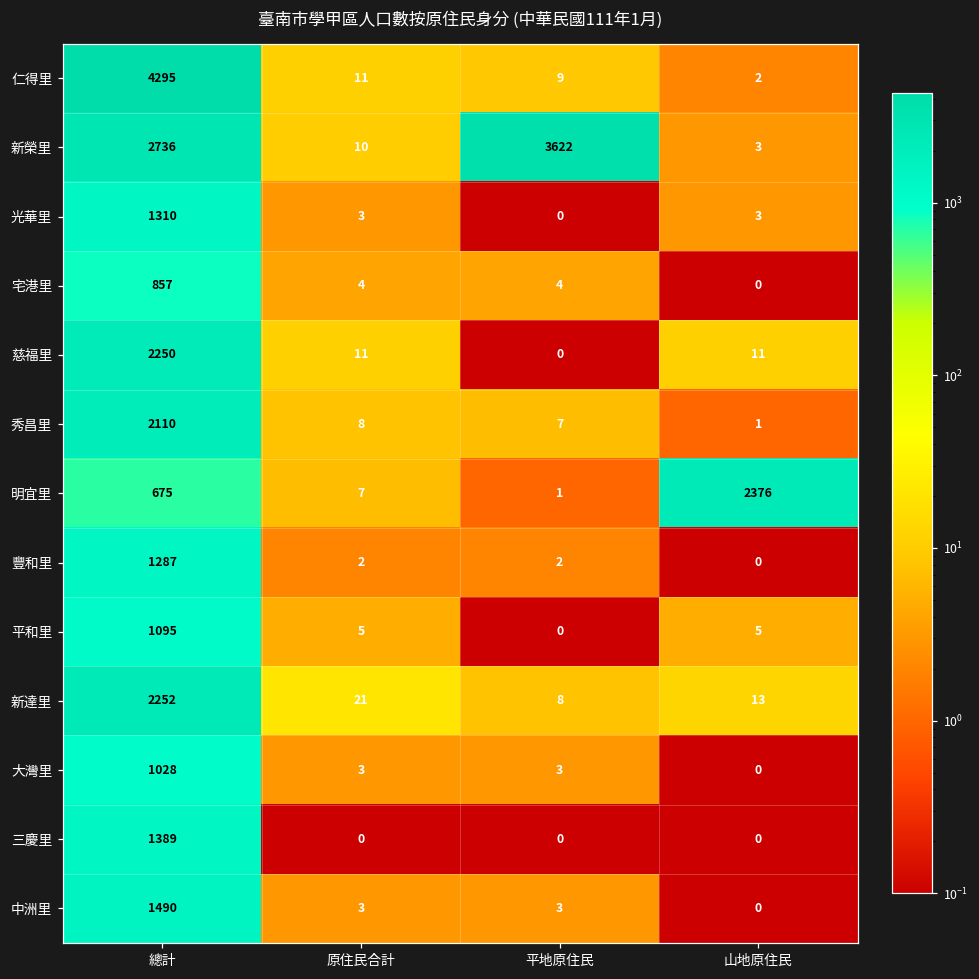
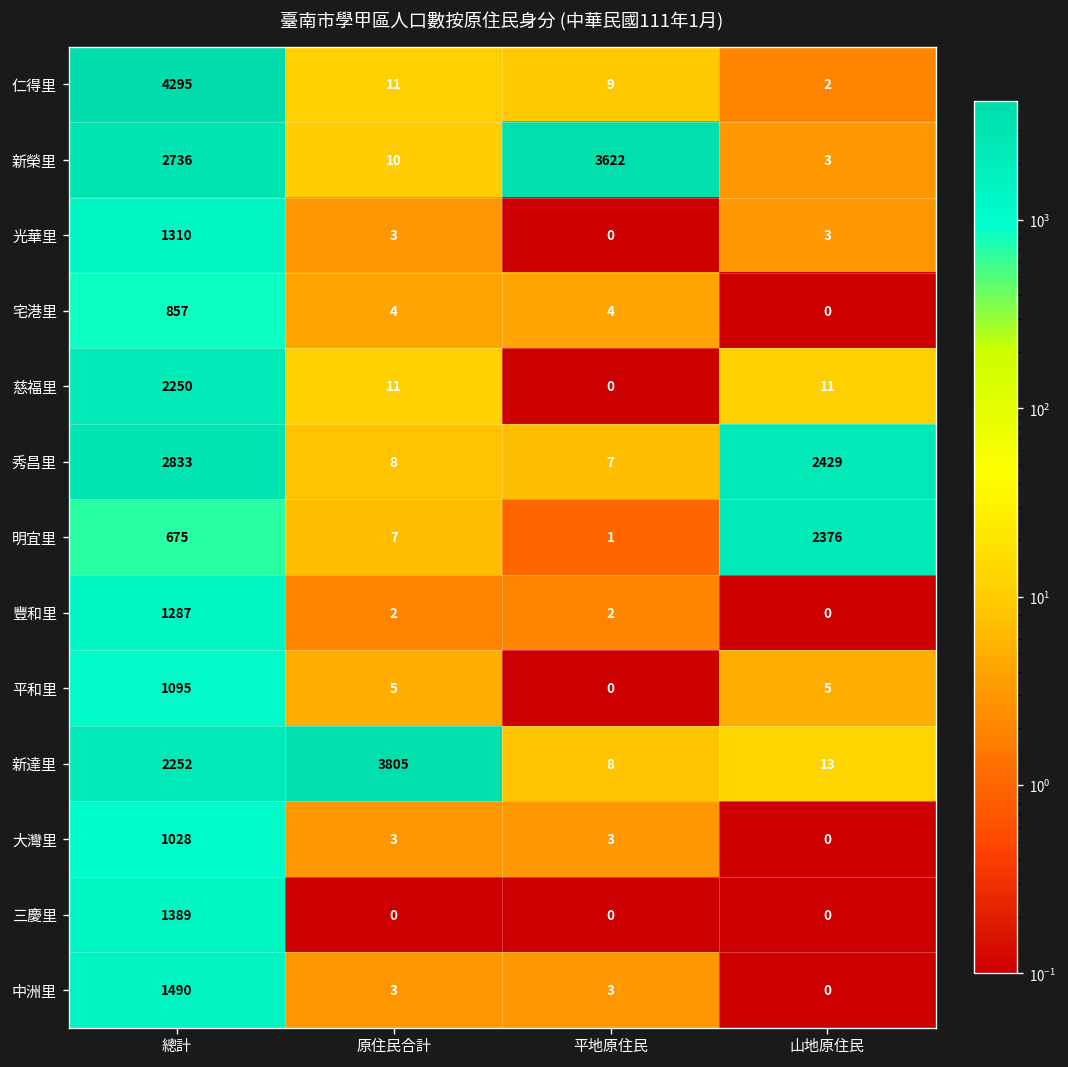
秀昌里, 總計: 2110 -> 2833
秀昌里, 山地原住民: 1 -> 2429
新達里, 原住民合計: 21 -> 3805
